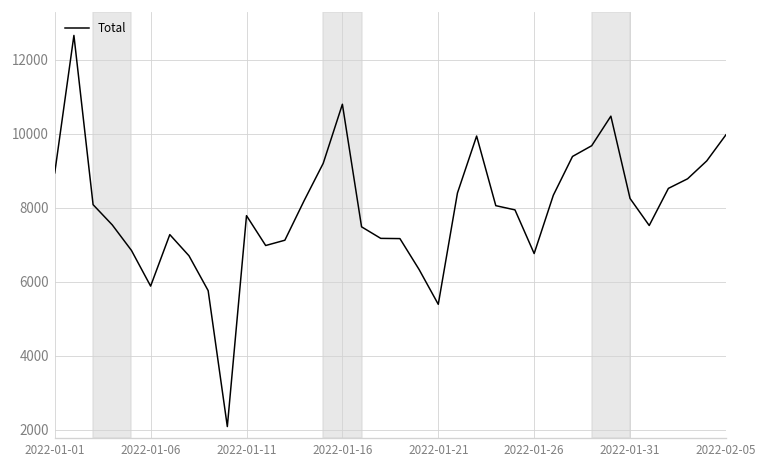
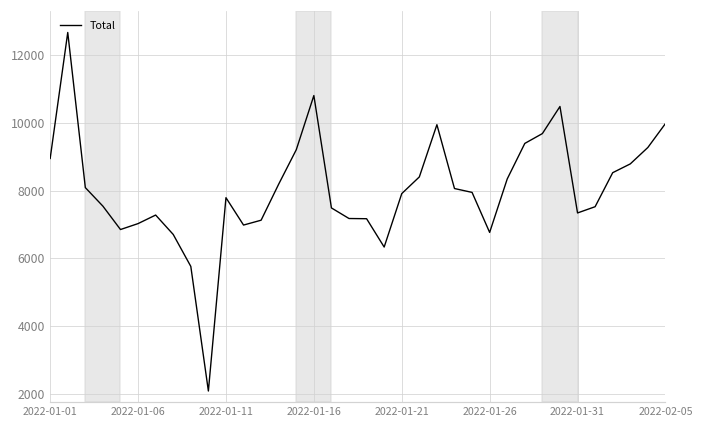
2022-01-06: 5900 -> 7000
2022-01-21: 5400 -> 7900
2022-01-31: 8300 -> 7300
